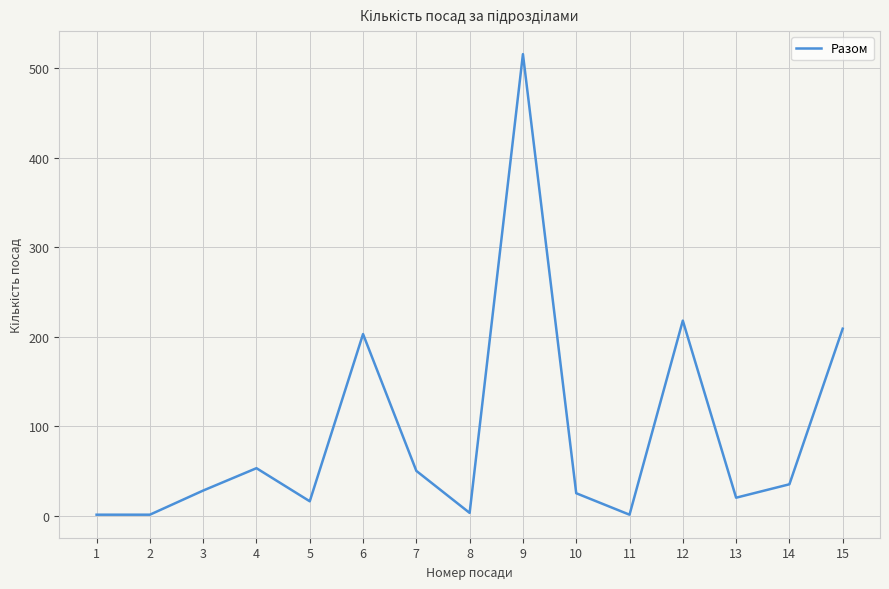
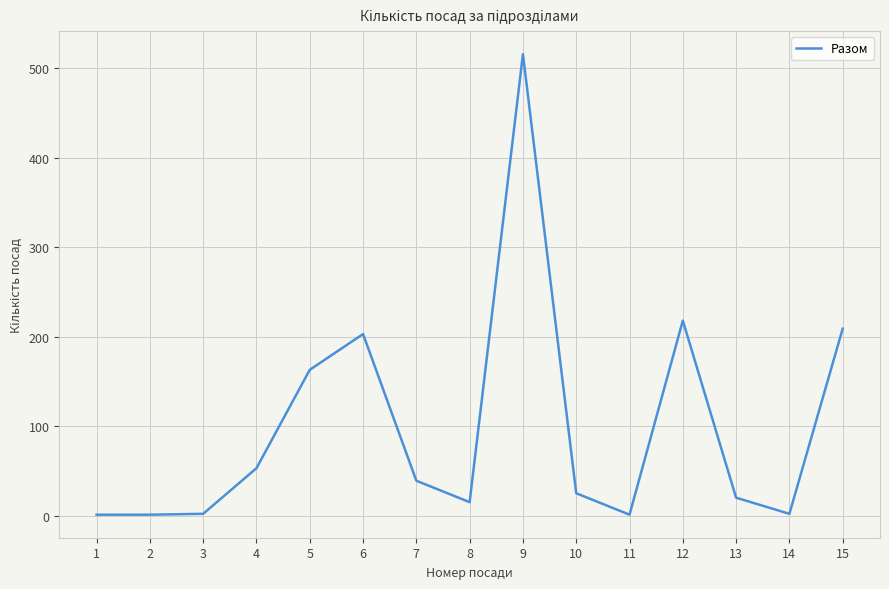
3: 30 -> 0
5: 20 -> 160
7: 50 -> 40
8: 0 -> 20
14: 40 -> 0
